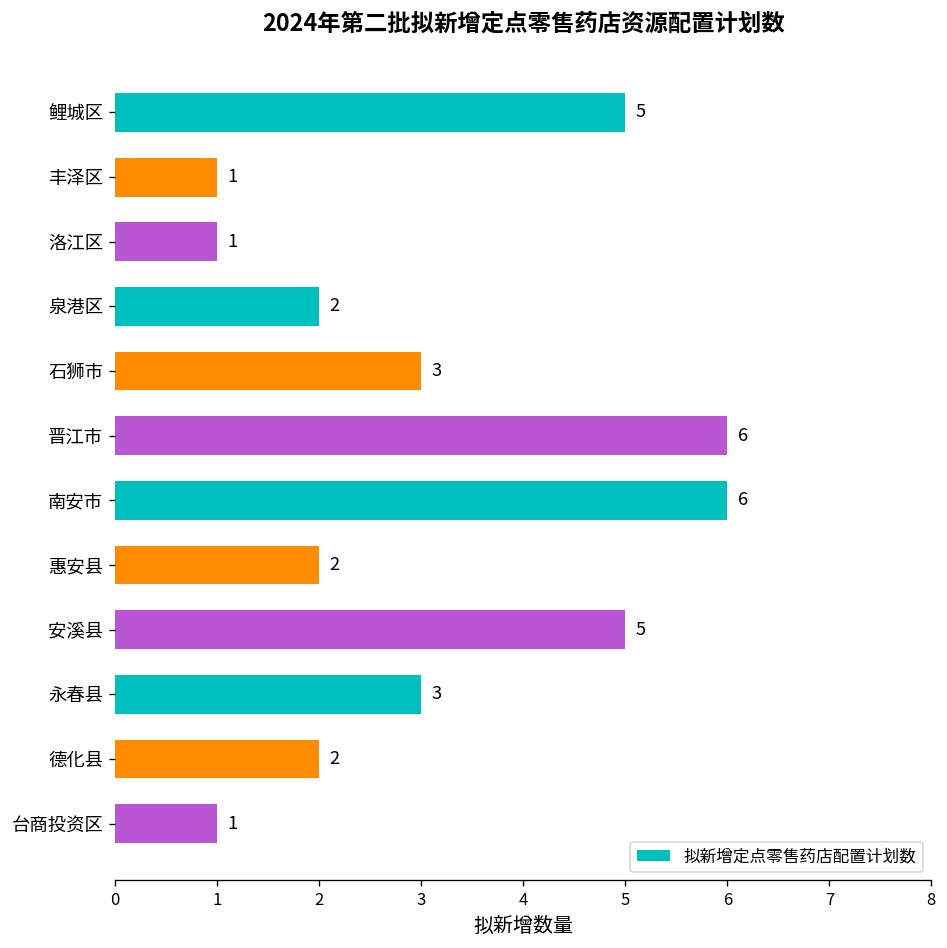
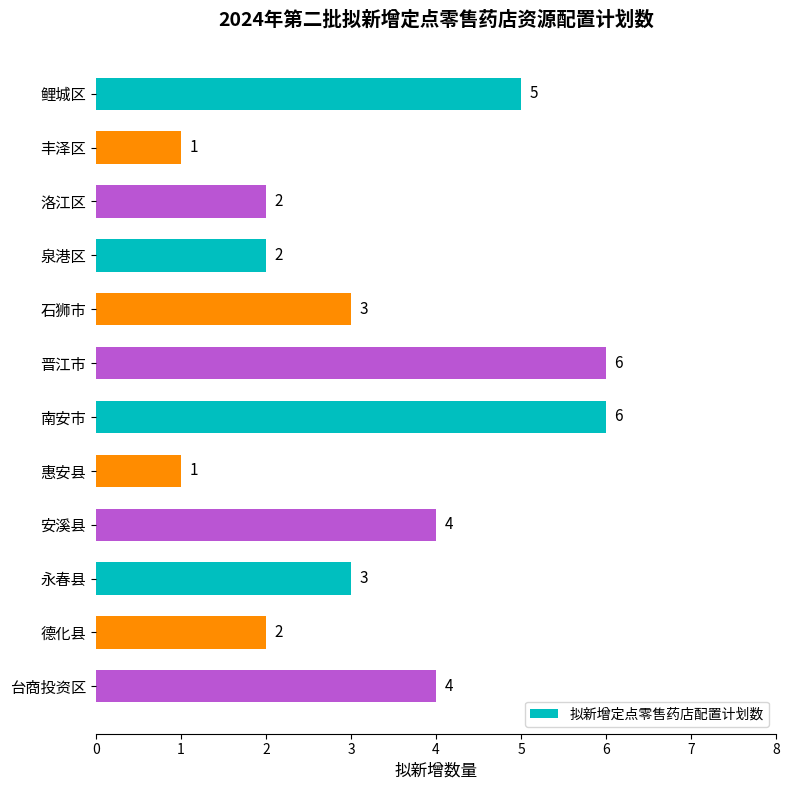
洛江区: 1 -> 2
惠安县: 2 -> 1
安溪县: 5 -> 4
台商投资区: 1 -> 4
